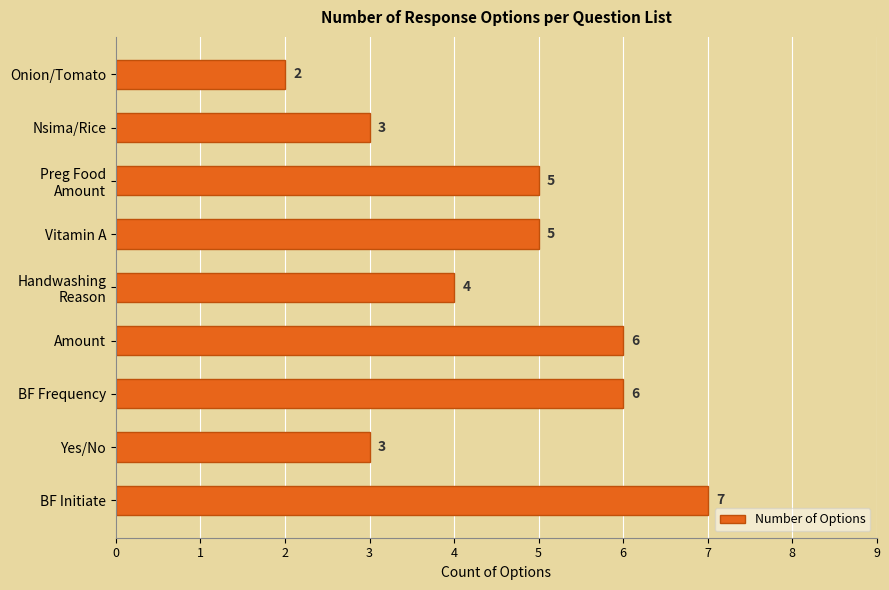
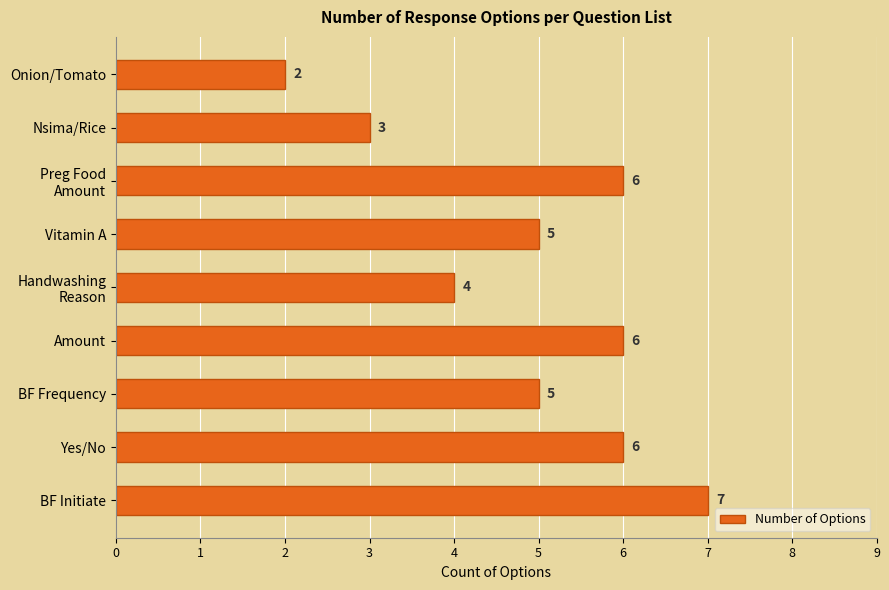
Preg Food Amount: 5 -> 6
BF Frequency: 6 -> 5
Yes/No: 3 -> 6
